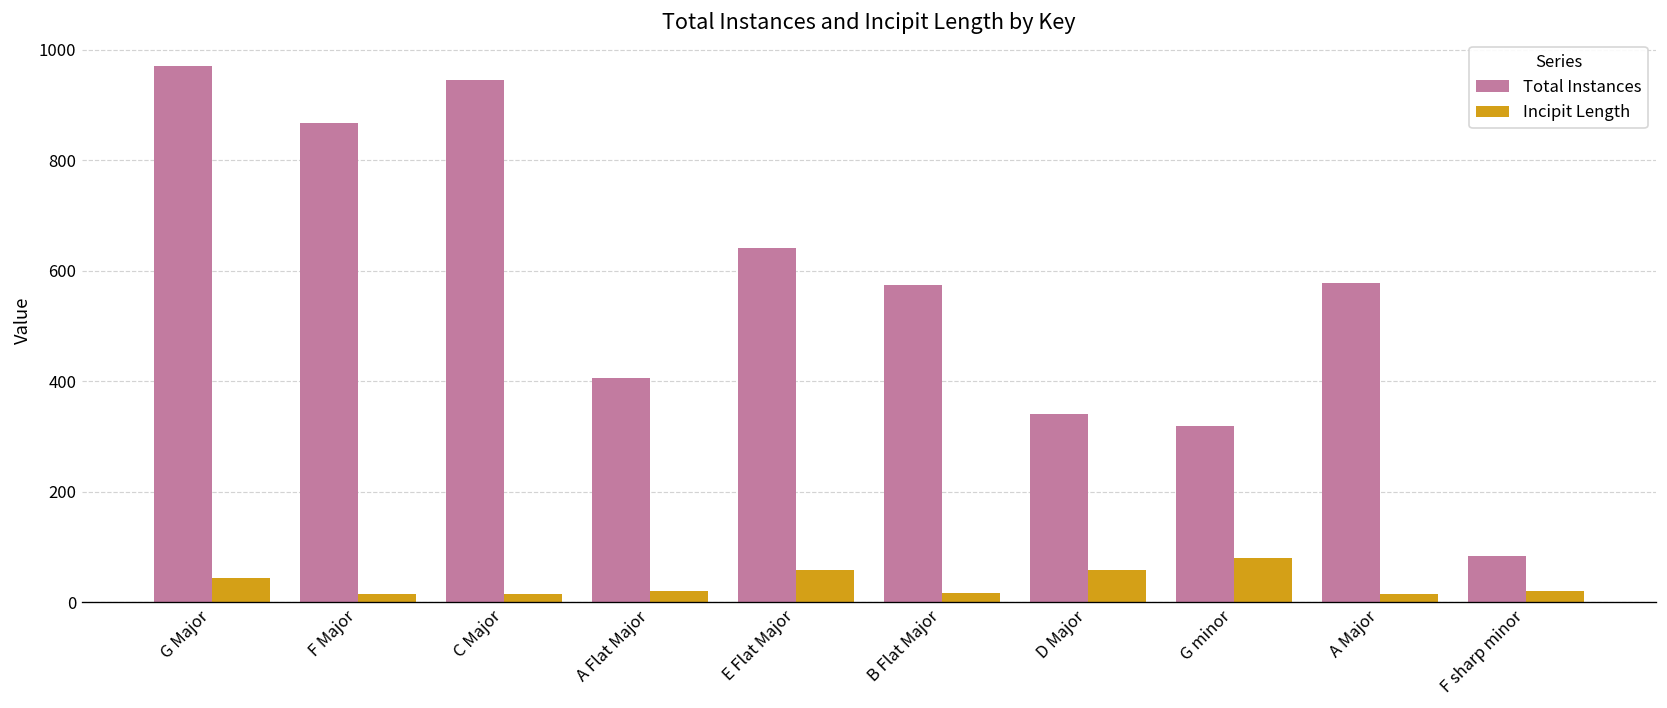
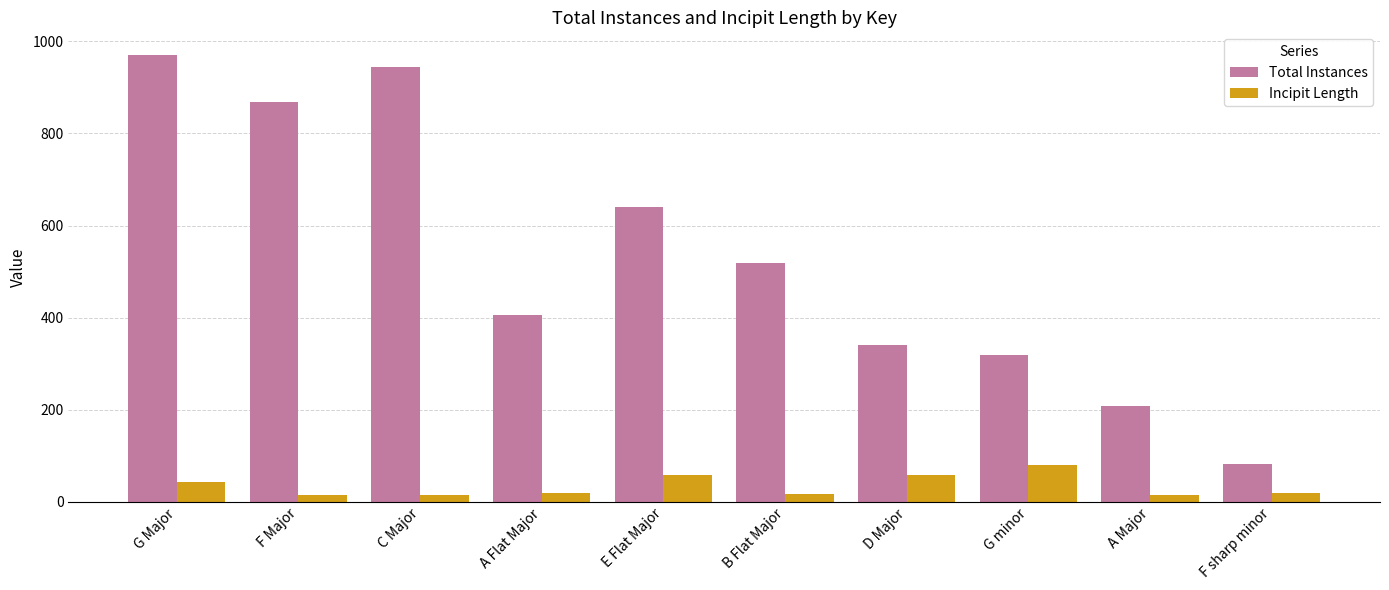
Total Instances, B Flat Major: 570 -> 520
Total Instances, A Major: 580 -> 210
